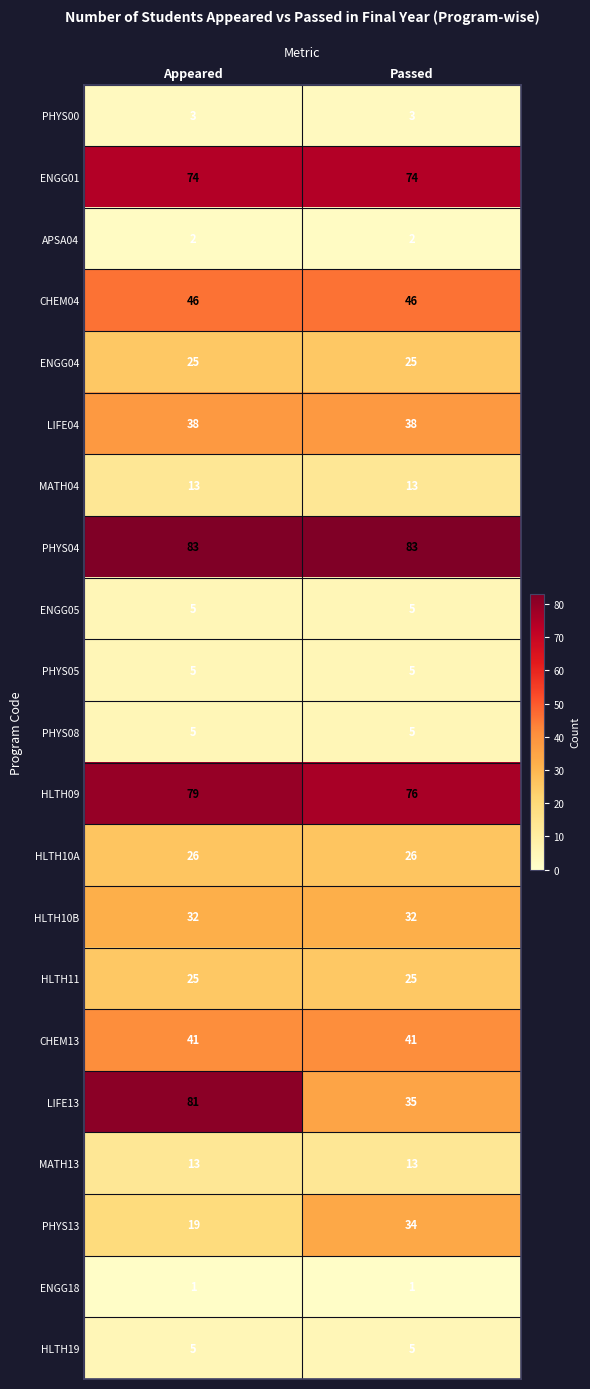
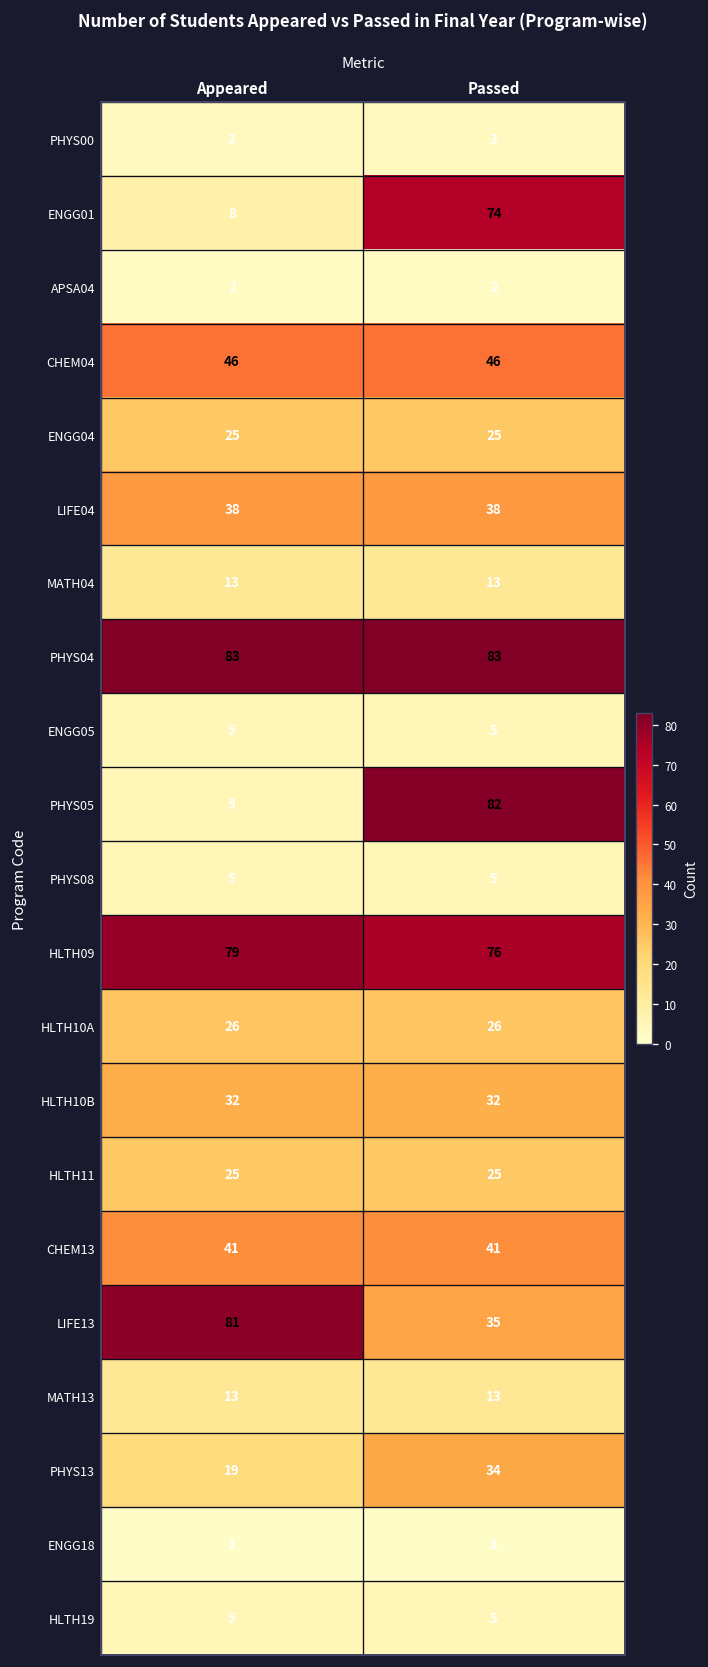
ENGG01, Appeared: 74 -> 8
PHYS05, Passed: 5 -> 82
